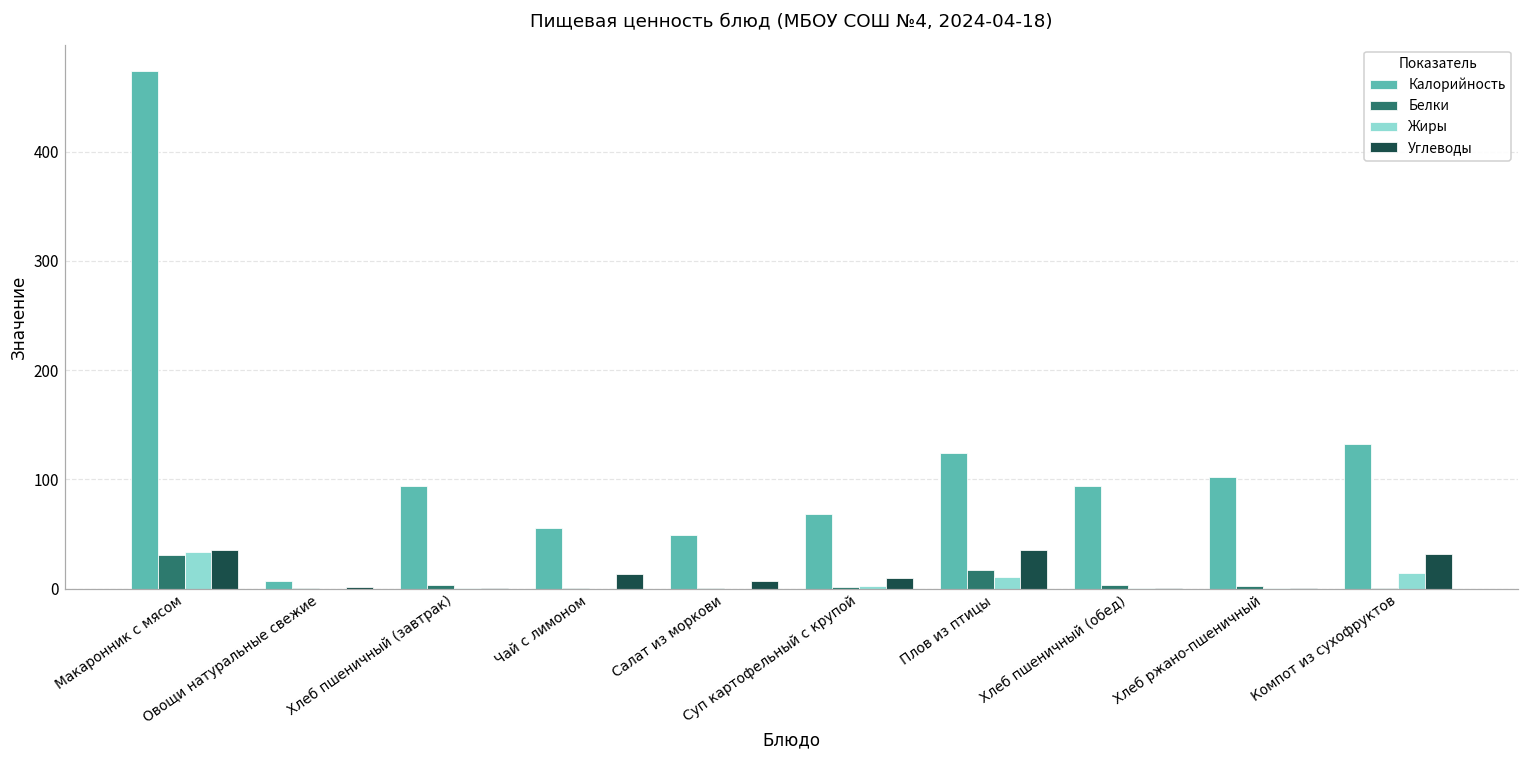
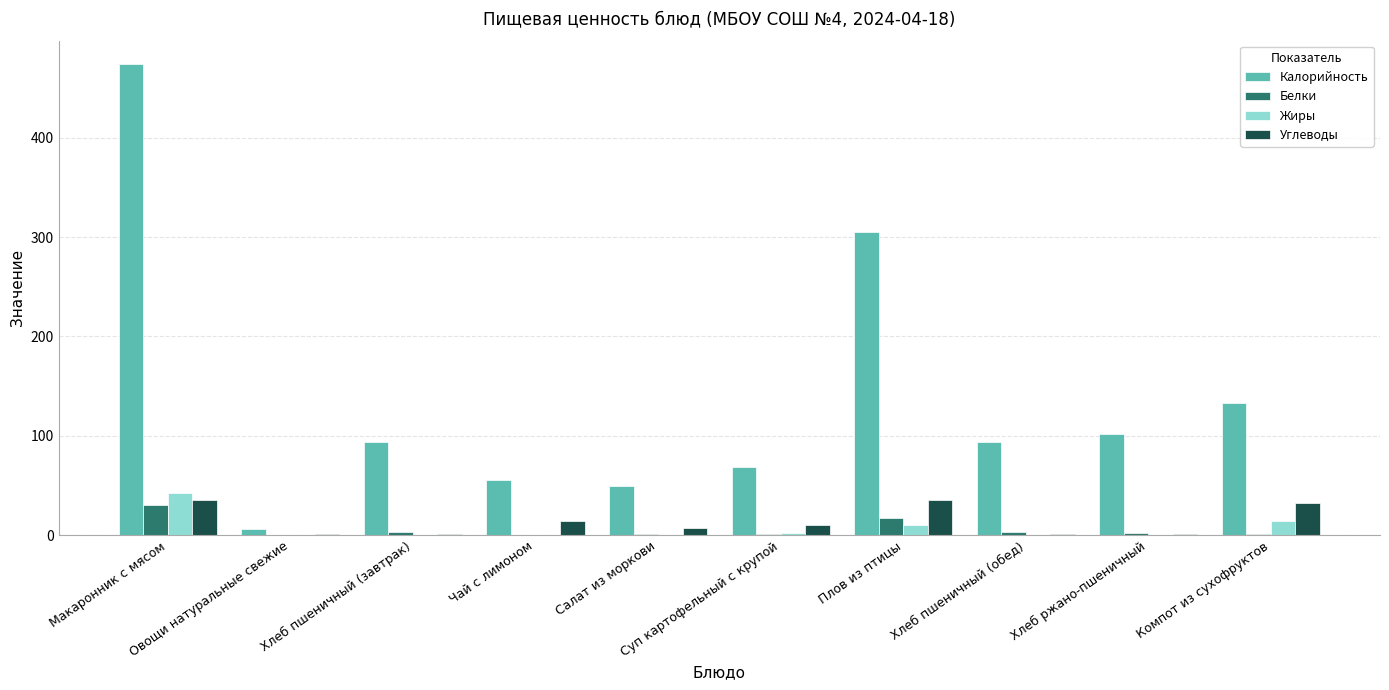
Жиры, Макаронник с мясом: 30 -> 40
Калорийность, Плов из птицы: 120 -> 310
